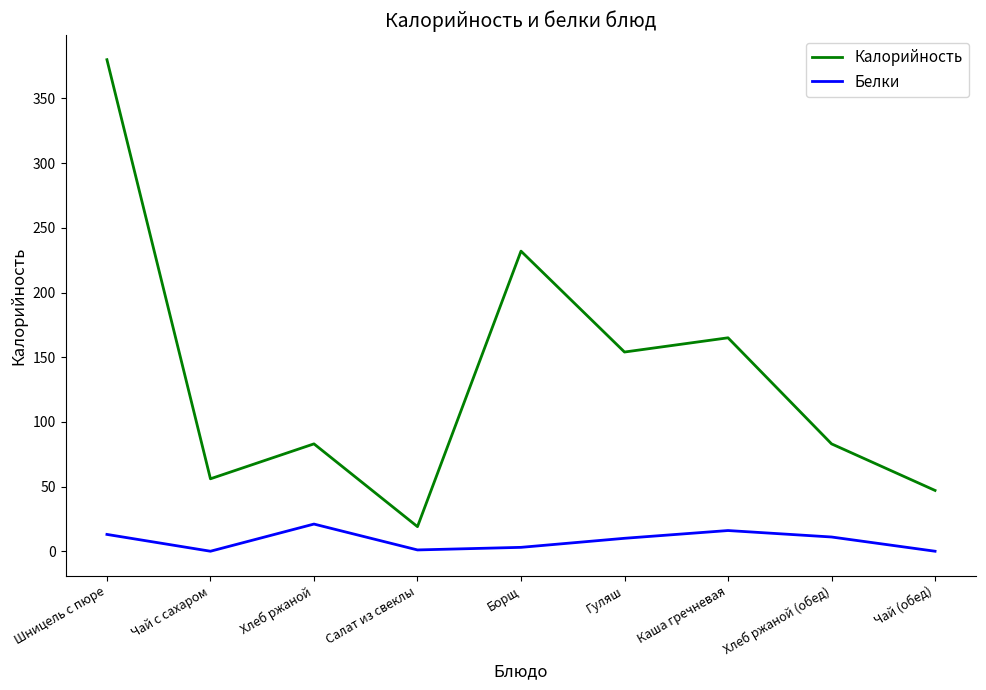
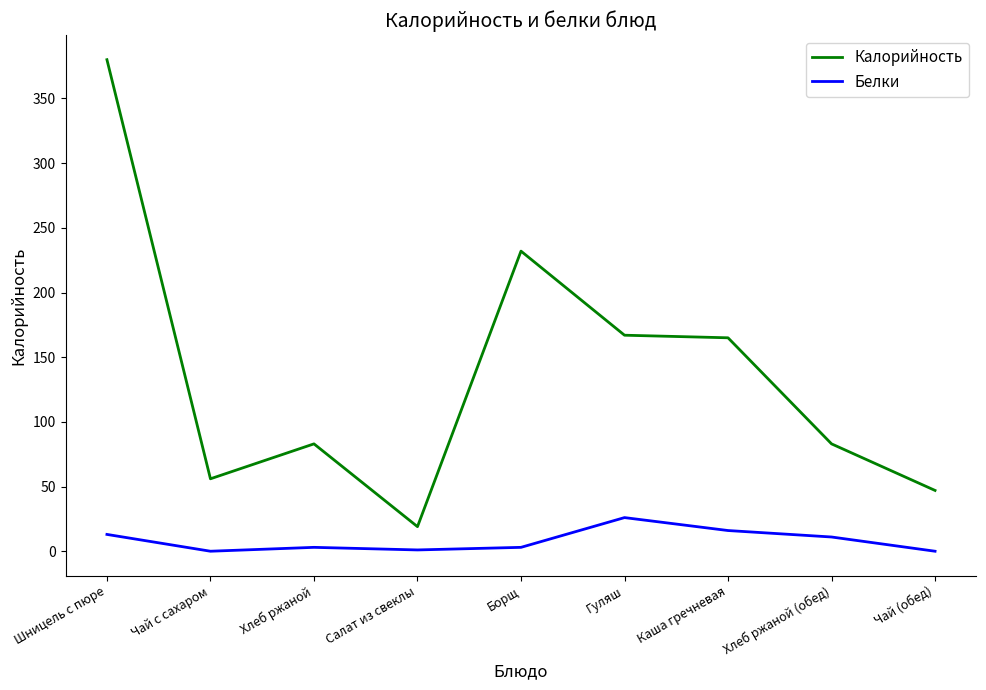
Белки, Хлеб ржаной: 21 -> 3
Калорийность, Гуляш: 154 -> 167
Белки, Гуляш: 10 -> 26
